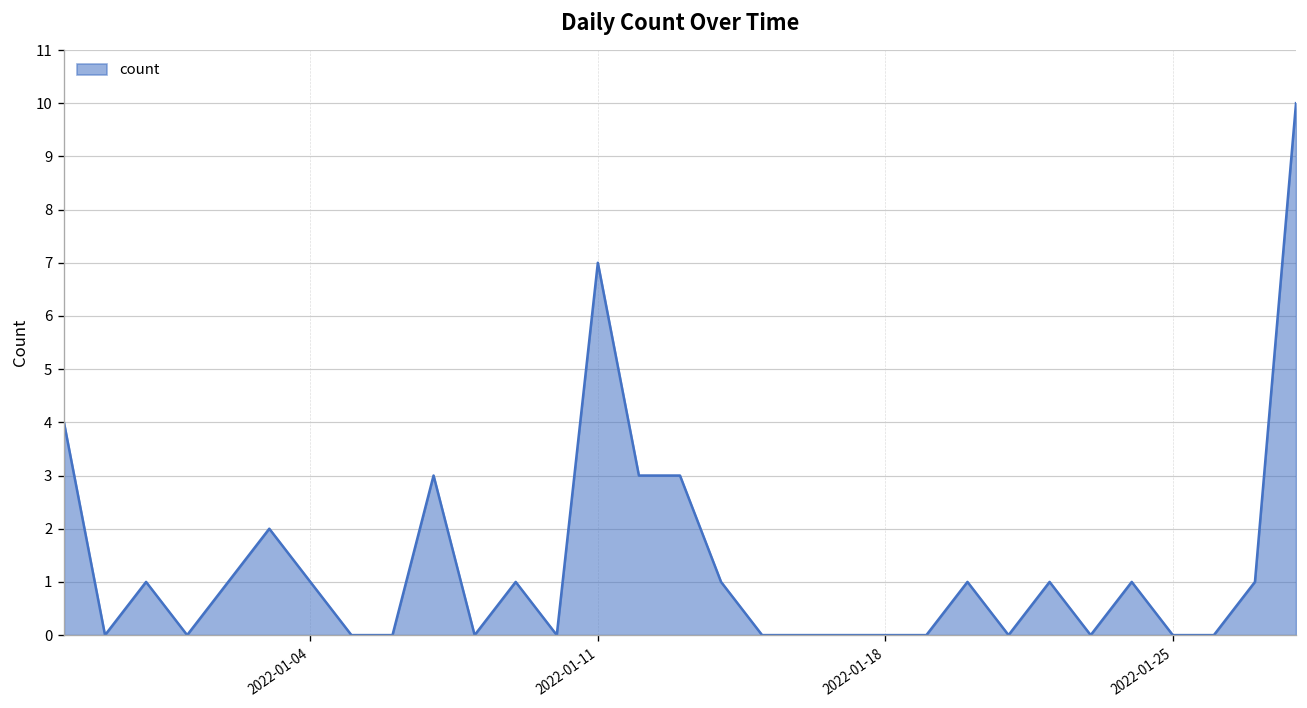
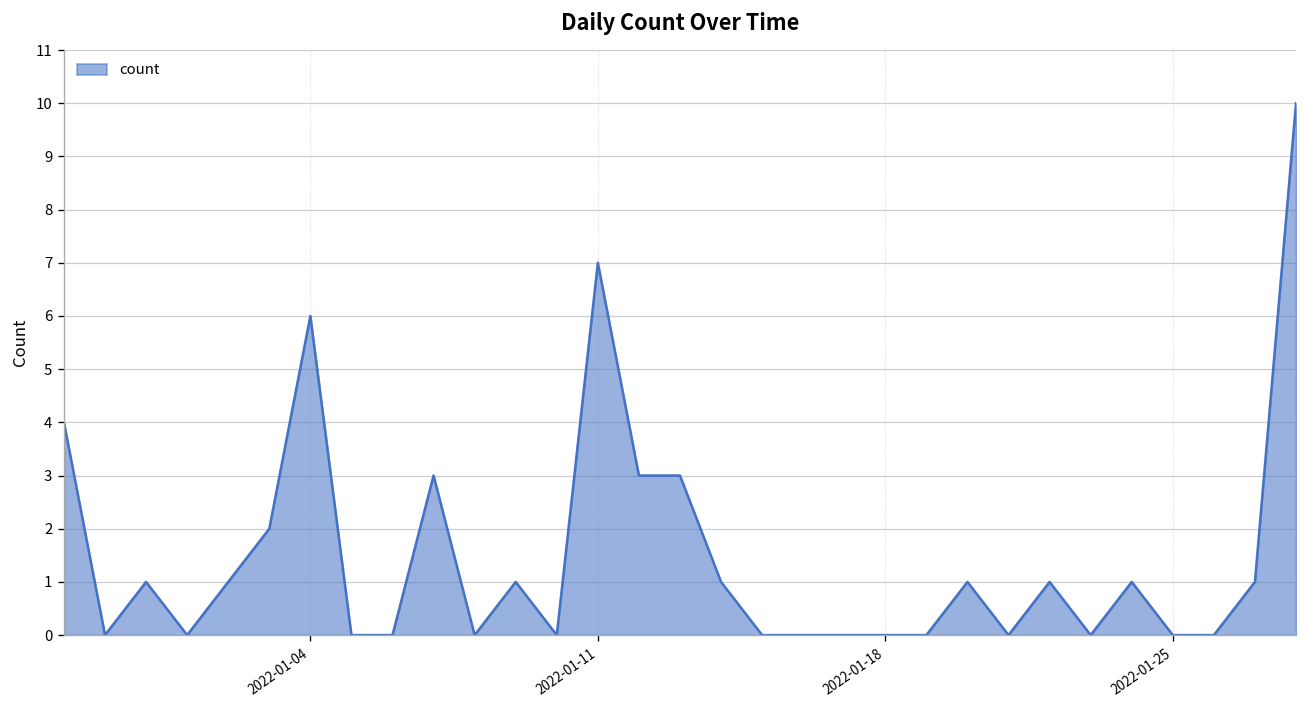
2022-01-04: 1 -> 6
